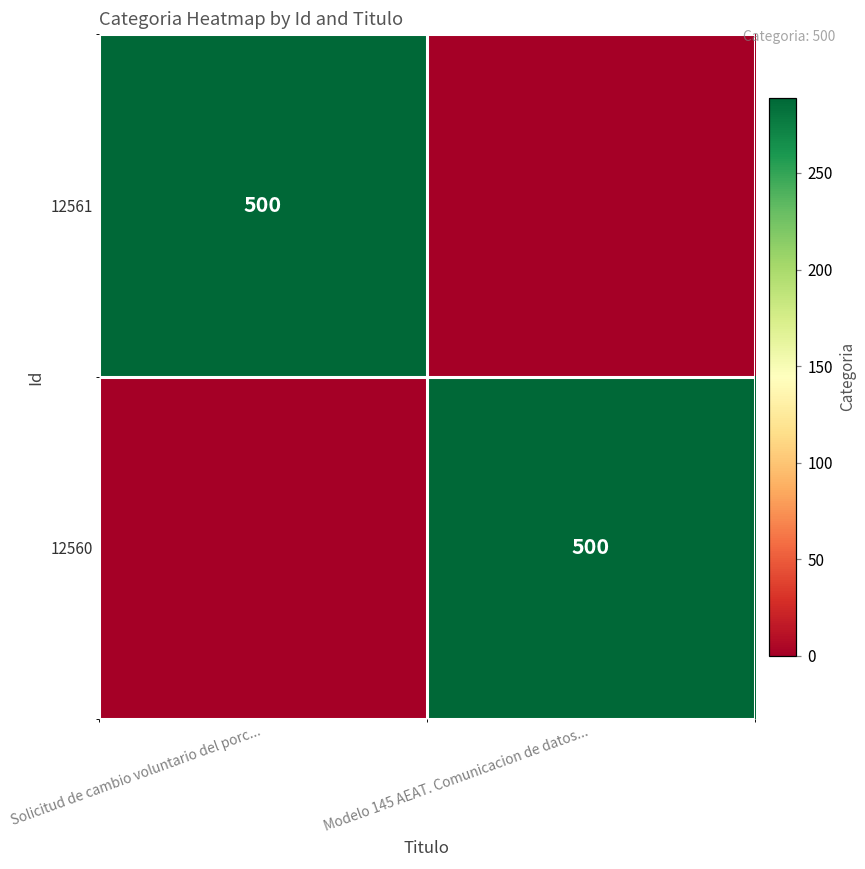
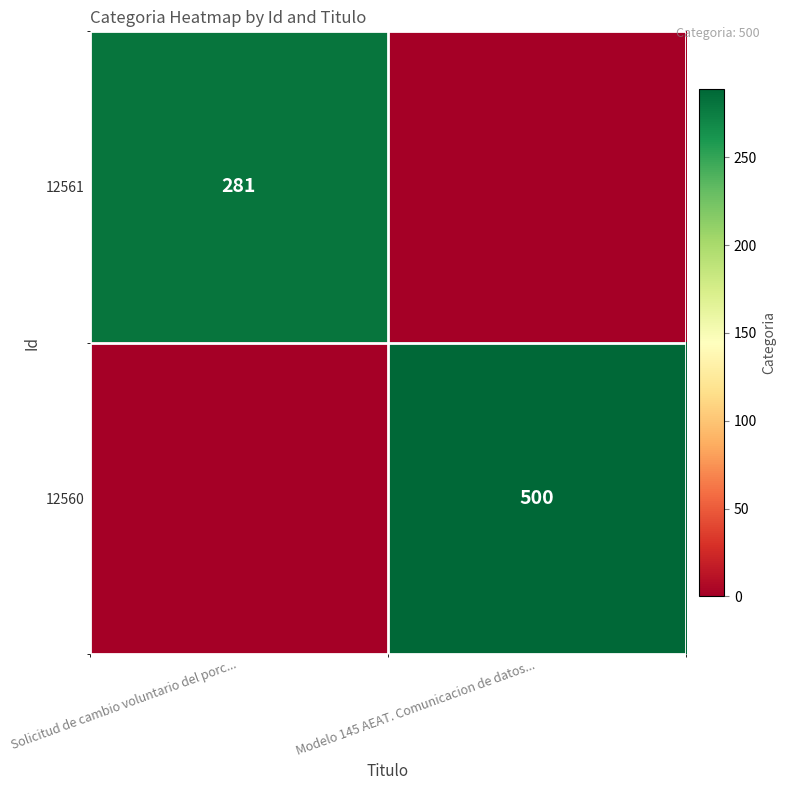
12561, Solicitud de cambio voluntario del porc...: 500 -> 281
